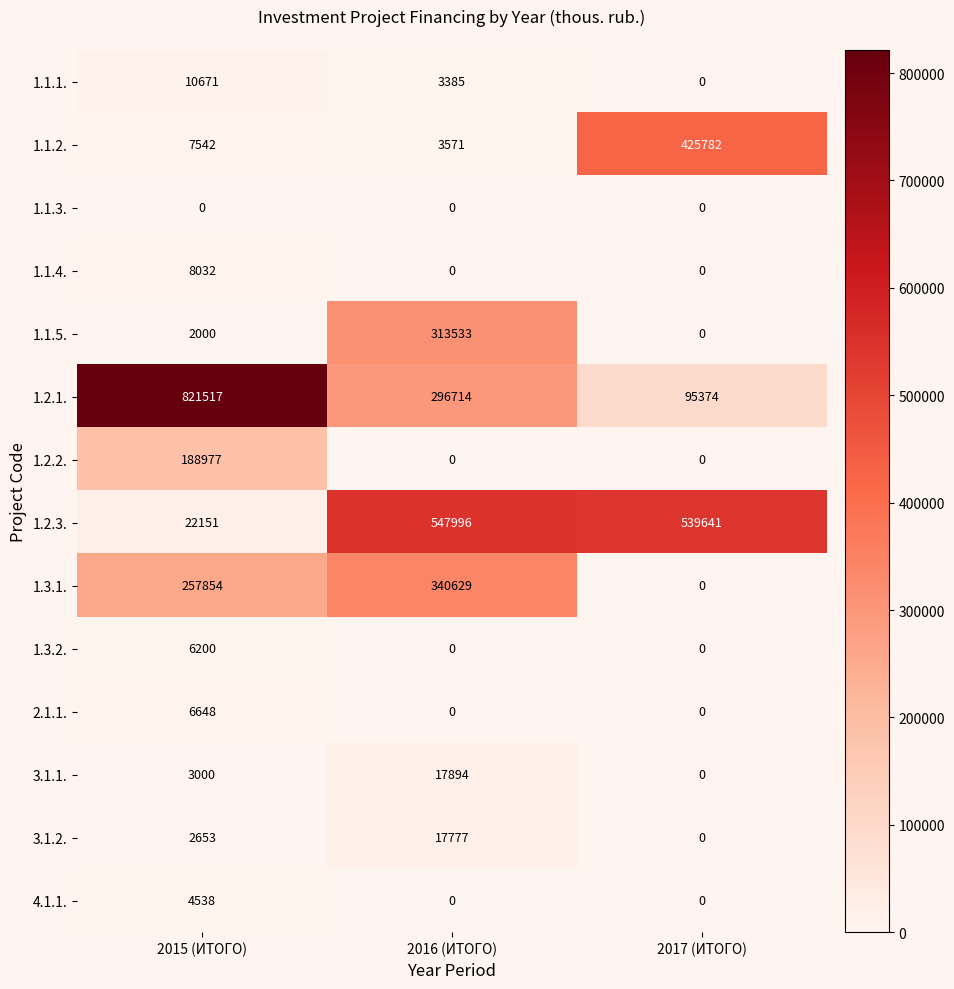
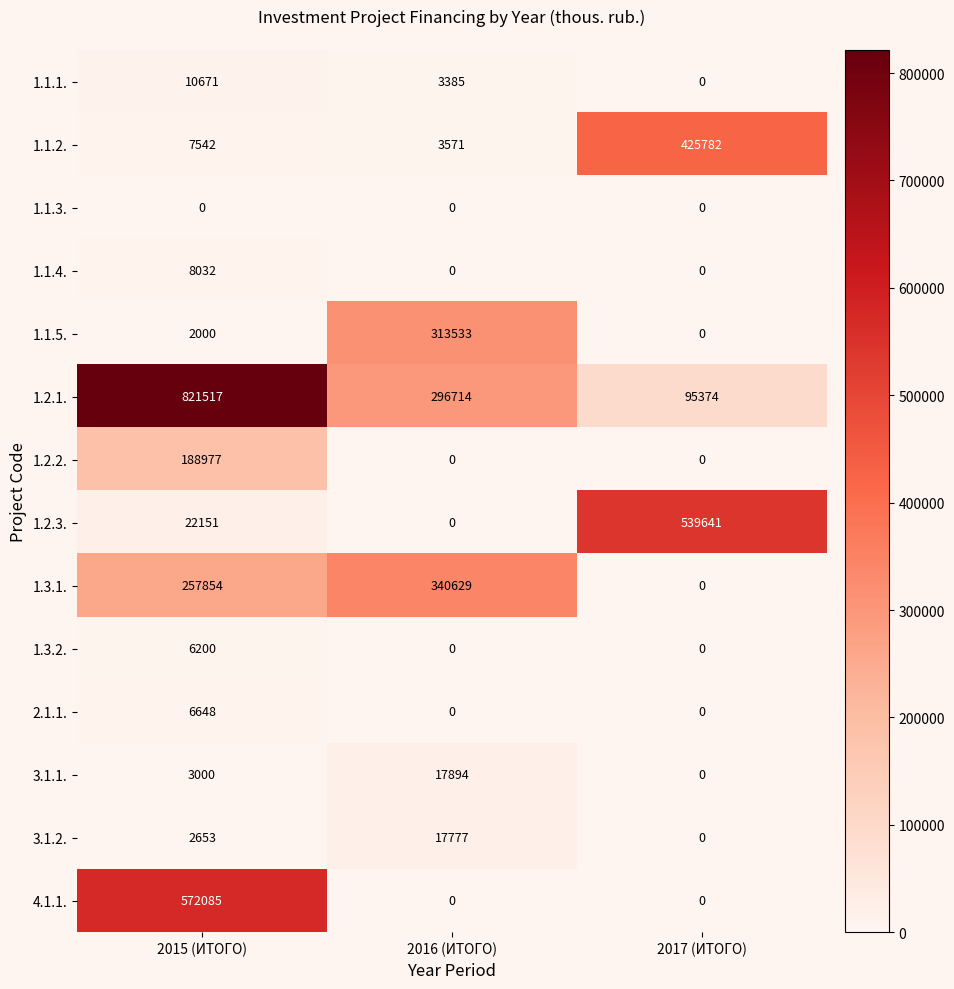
1.2.3., 2016 (ИТОГО): 547996 -> 0
4.1.1., 2015 (ИТОГО): 4538 -> 572085
